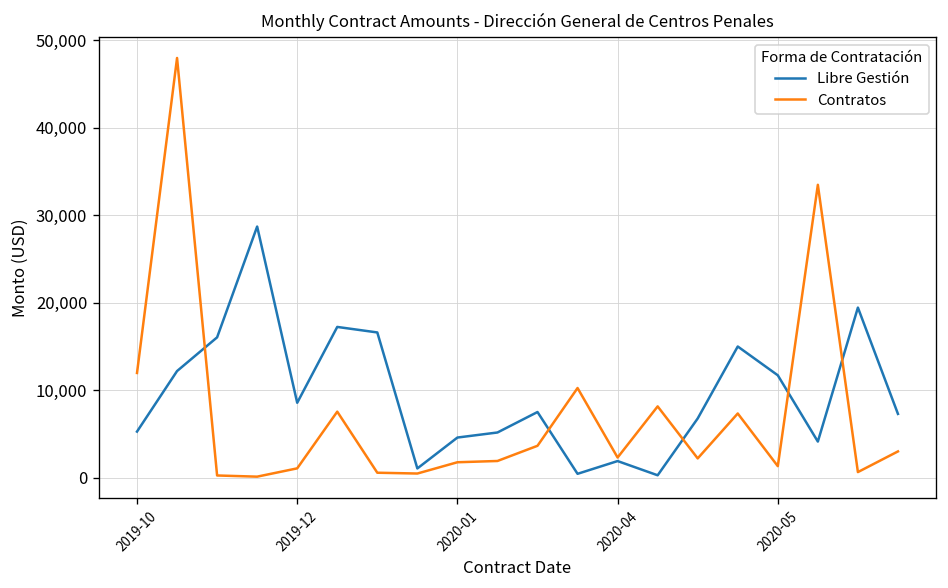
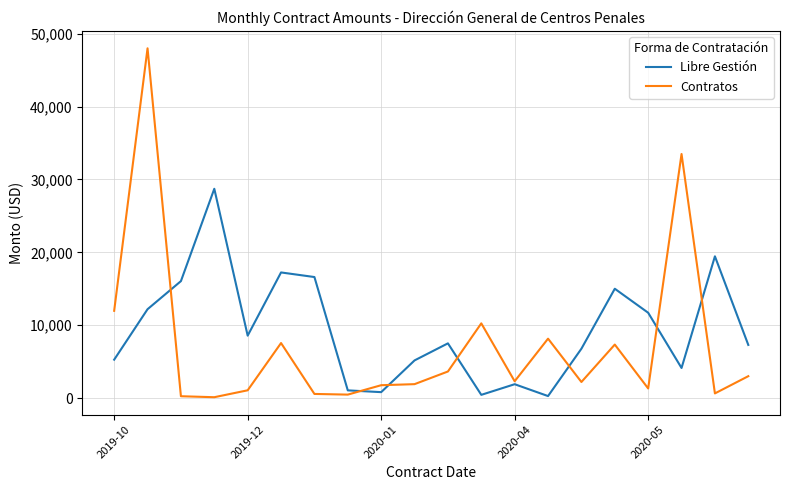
Libre Gestión, 2020-01: 5,000 -> 1,000
